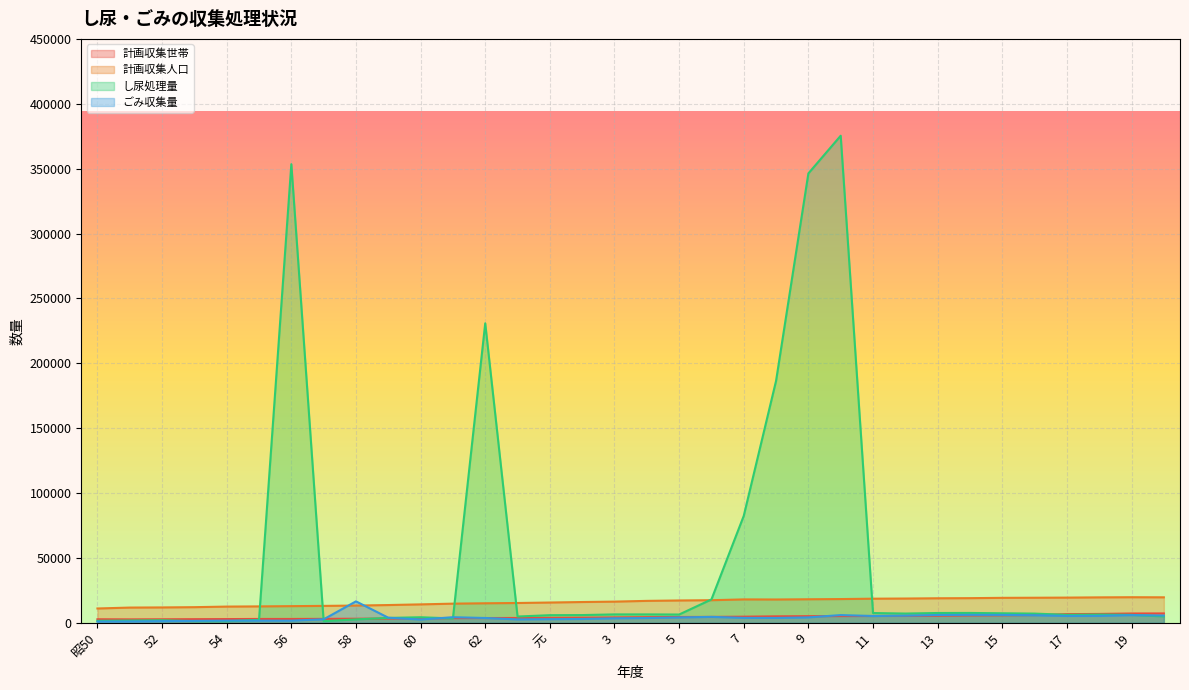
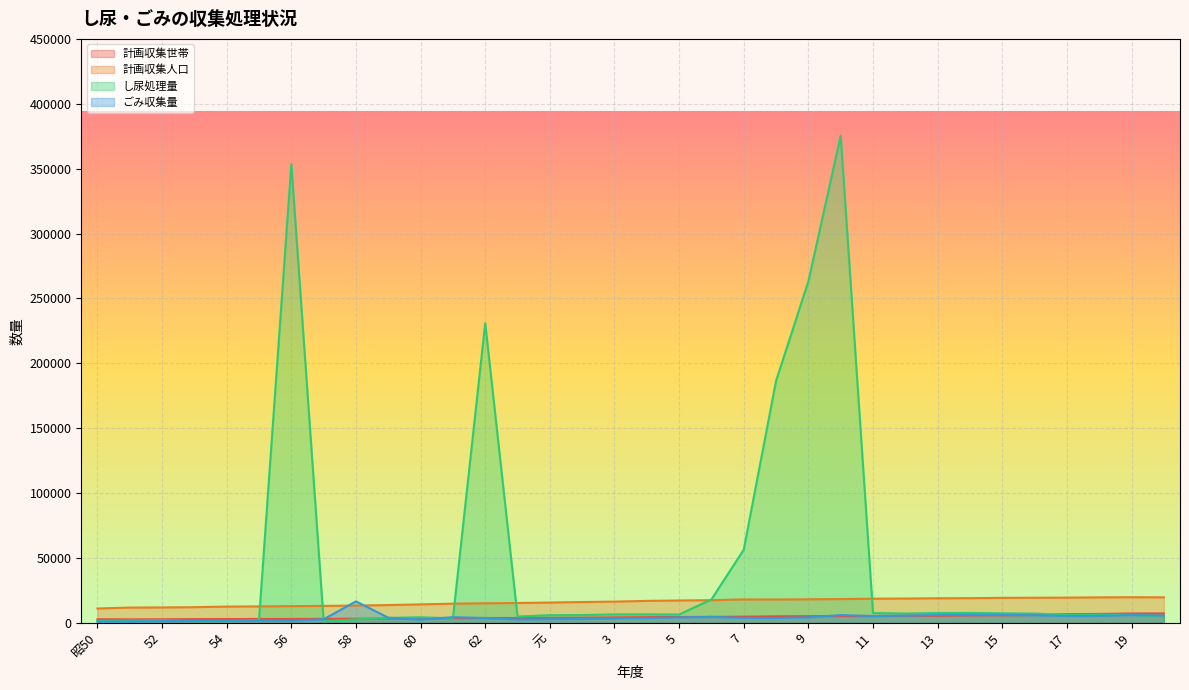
し尿処理量, 7: 82000 -> 56000
し尿処理量, 9: 346000 -> 263000
